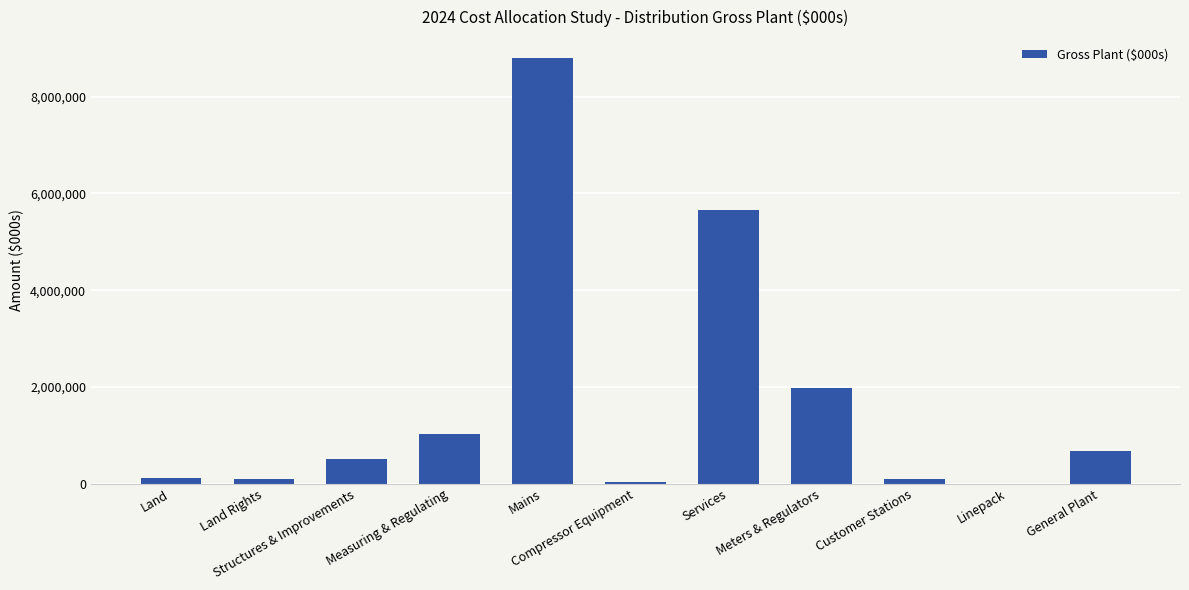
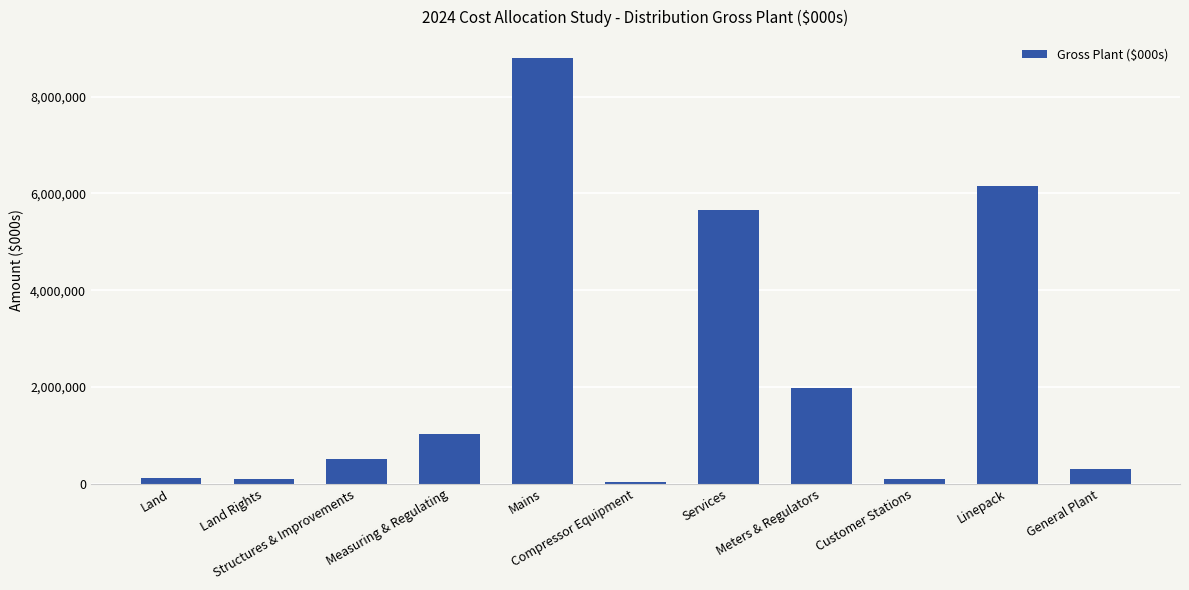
Linepack: 0 -> 6,200,000
General Plant: 700,000 -> 300,000
